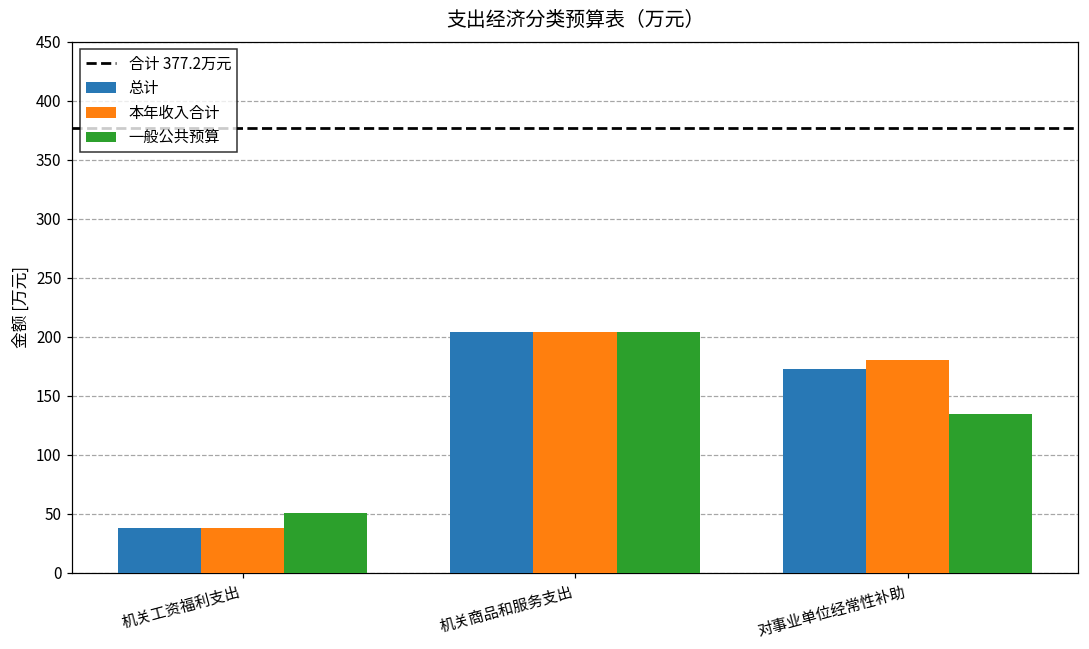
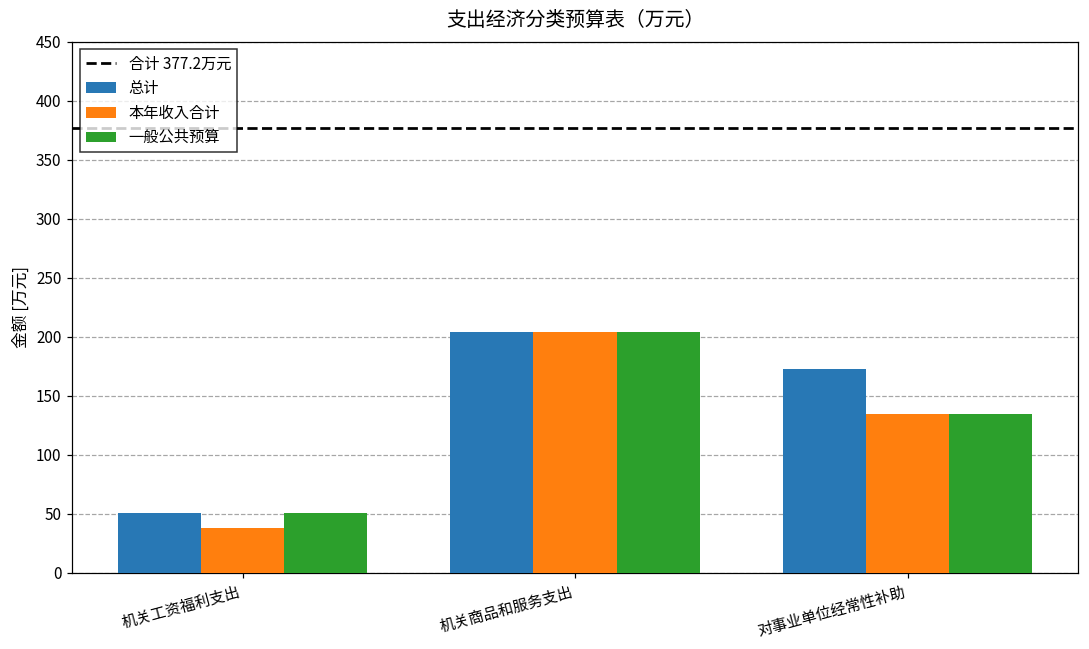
总计, 机关工资福利支出: 38 -> 51
本年收入合计, 对事业单位经常性补助: 181 -> 135
